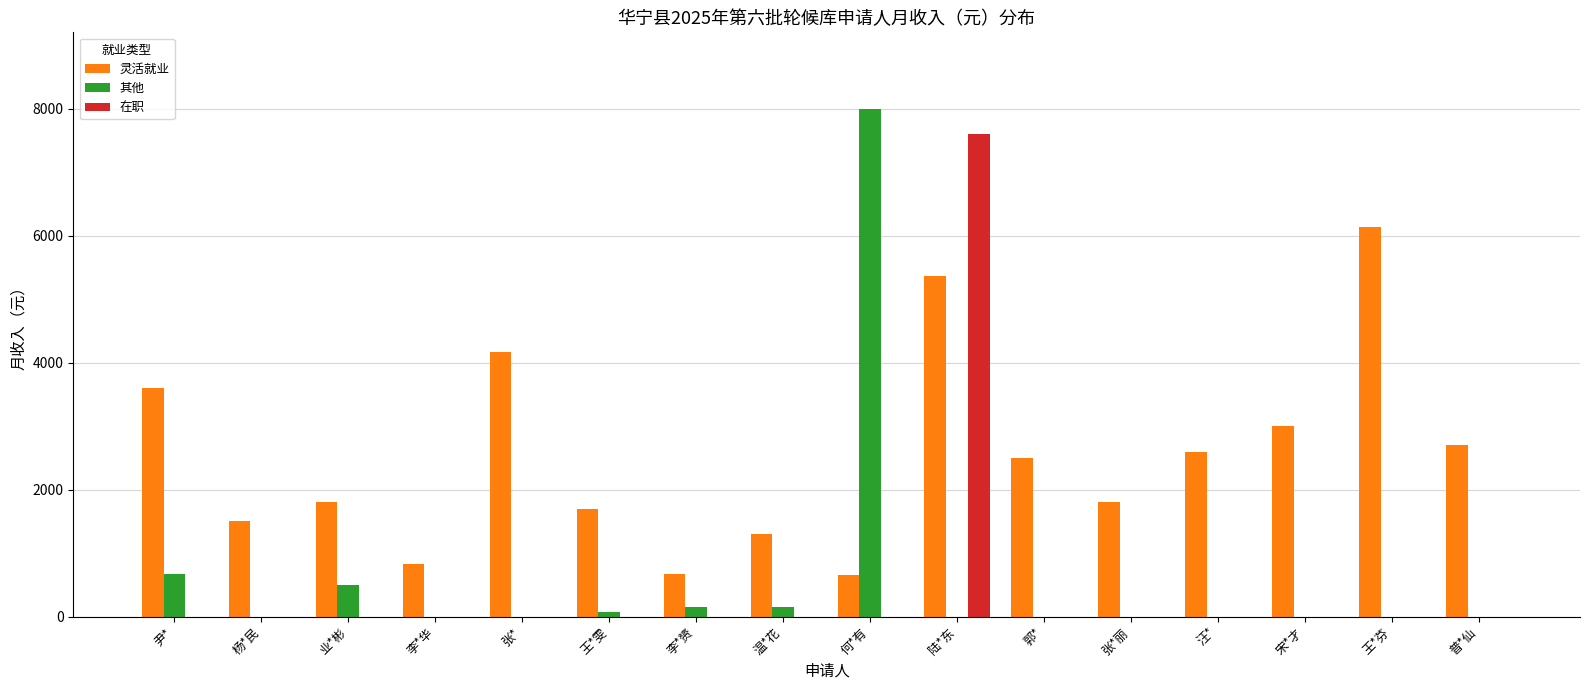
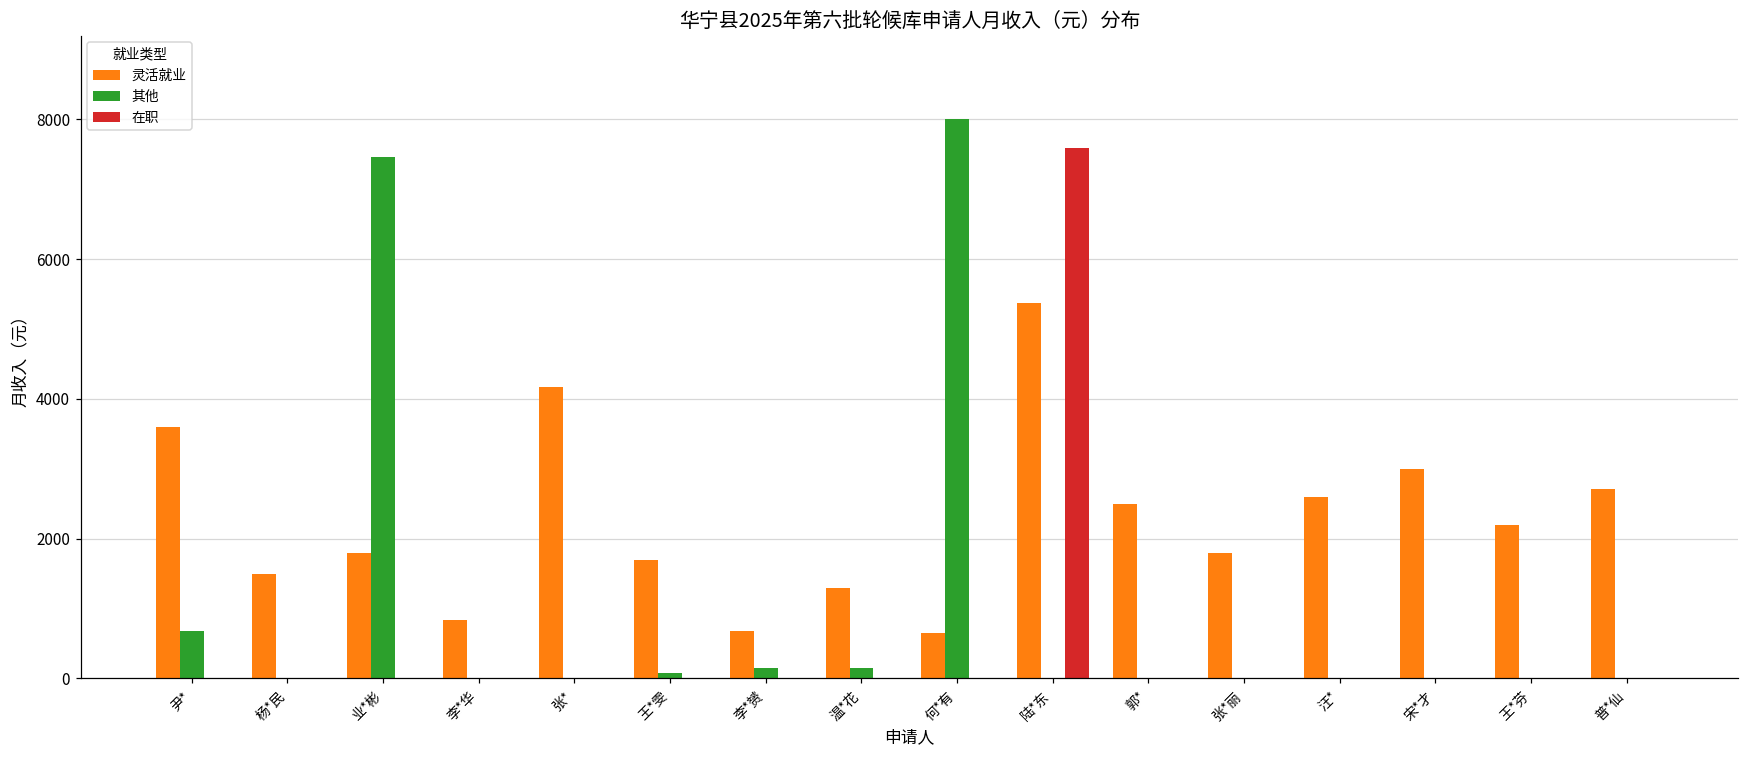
其他, 业*彬: 500 -> 7500
灵活就业, 王*芬: 6100 -> 2200
